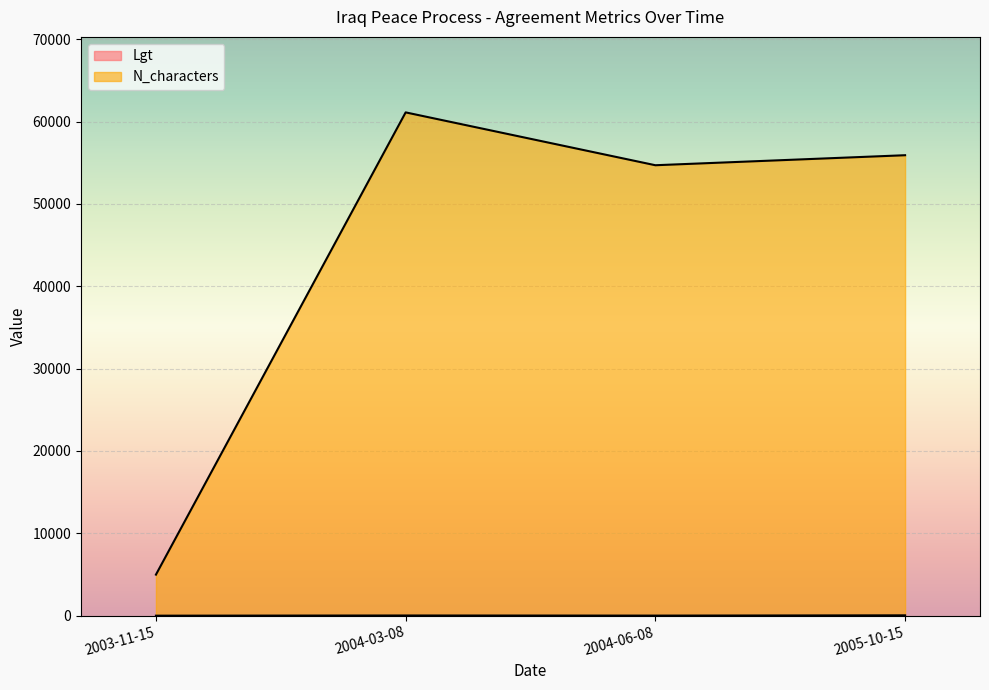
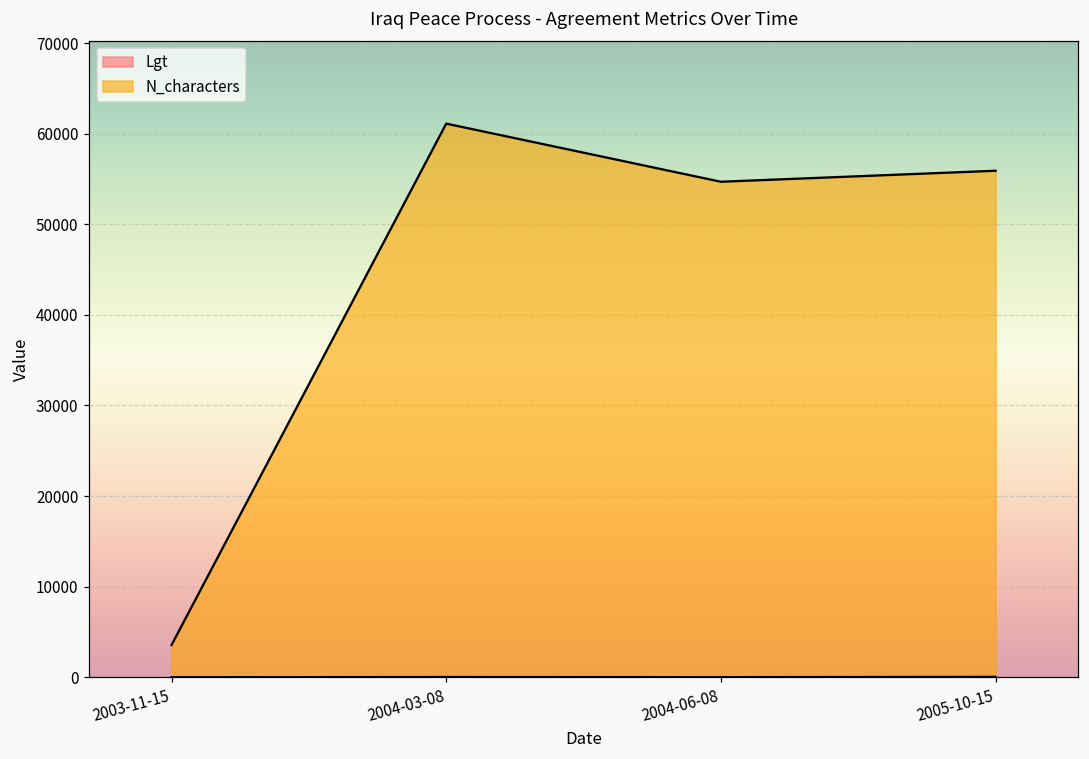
N_characters, 2003-11-15: 5000 -> 4000
